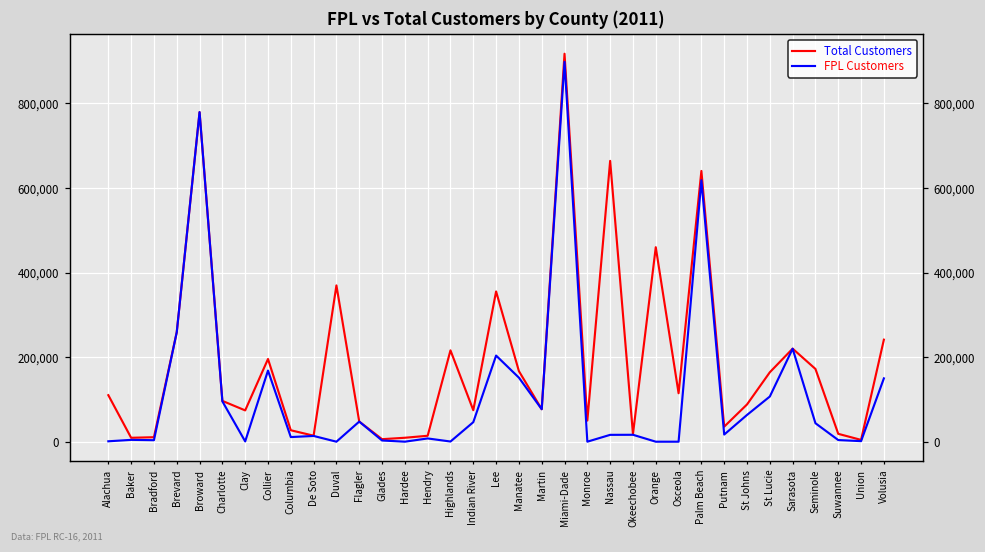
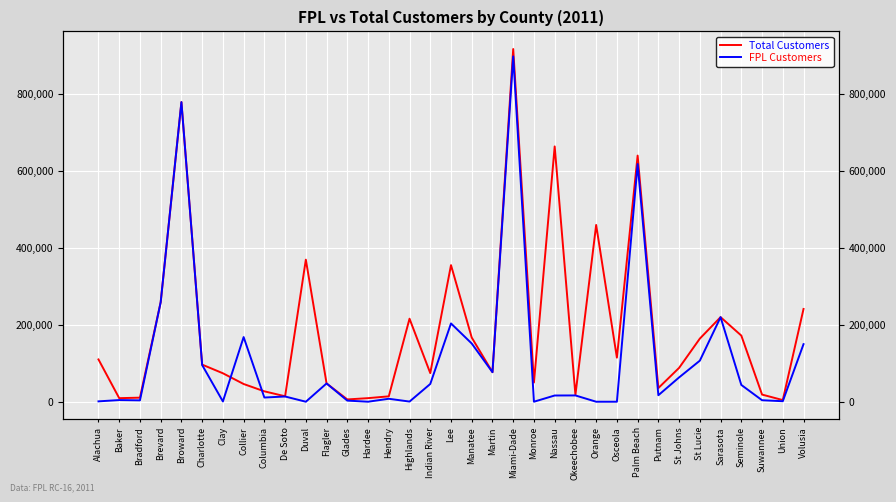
Total Customers, Collier: 200,000 -> 50,000
